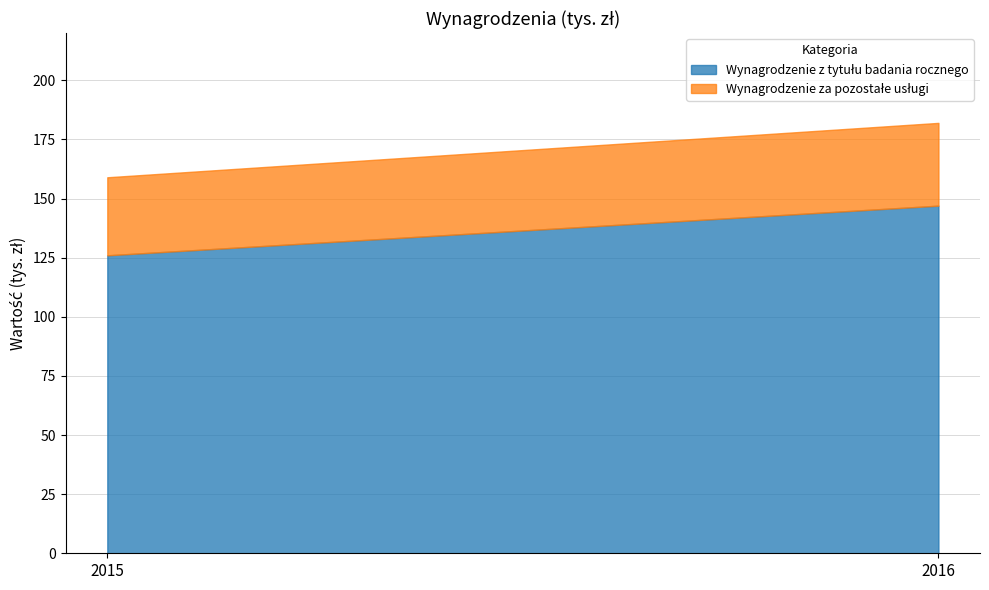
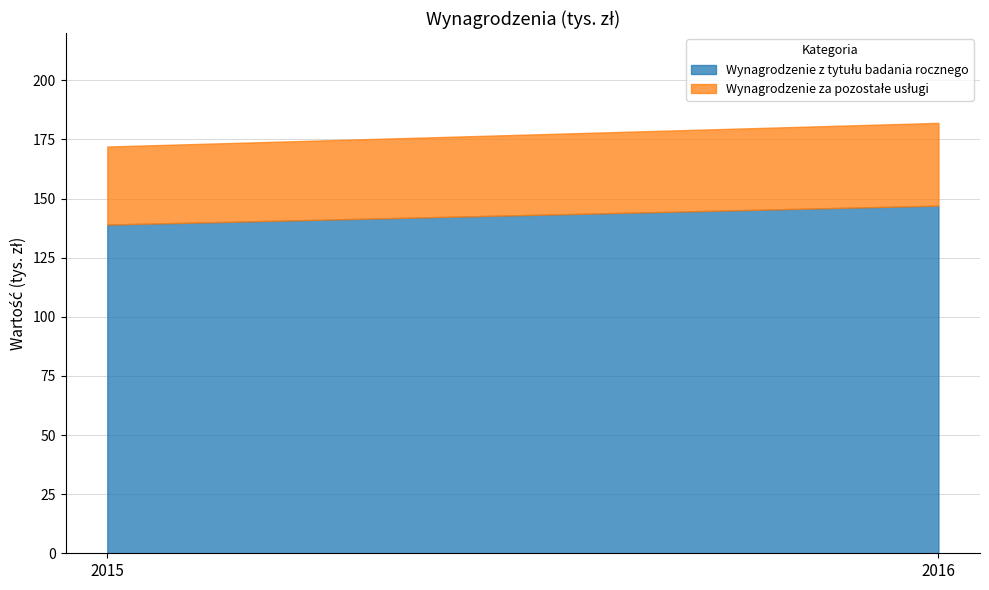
Wynagrodzenie z tytułu badania rocznego, 2015: 126 -> 139
